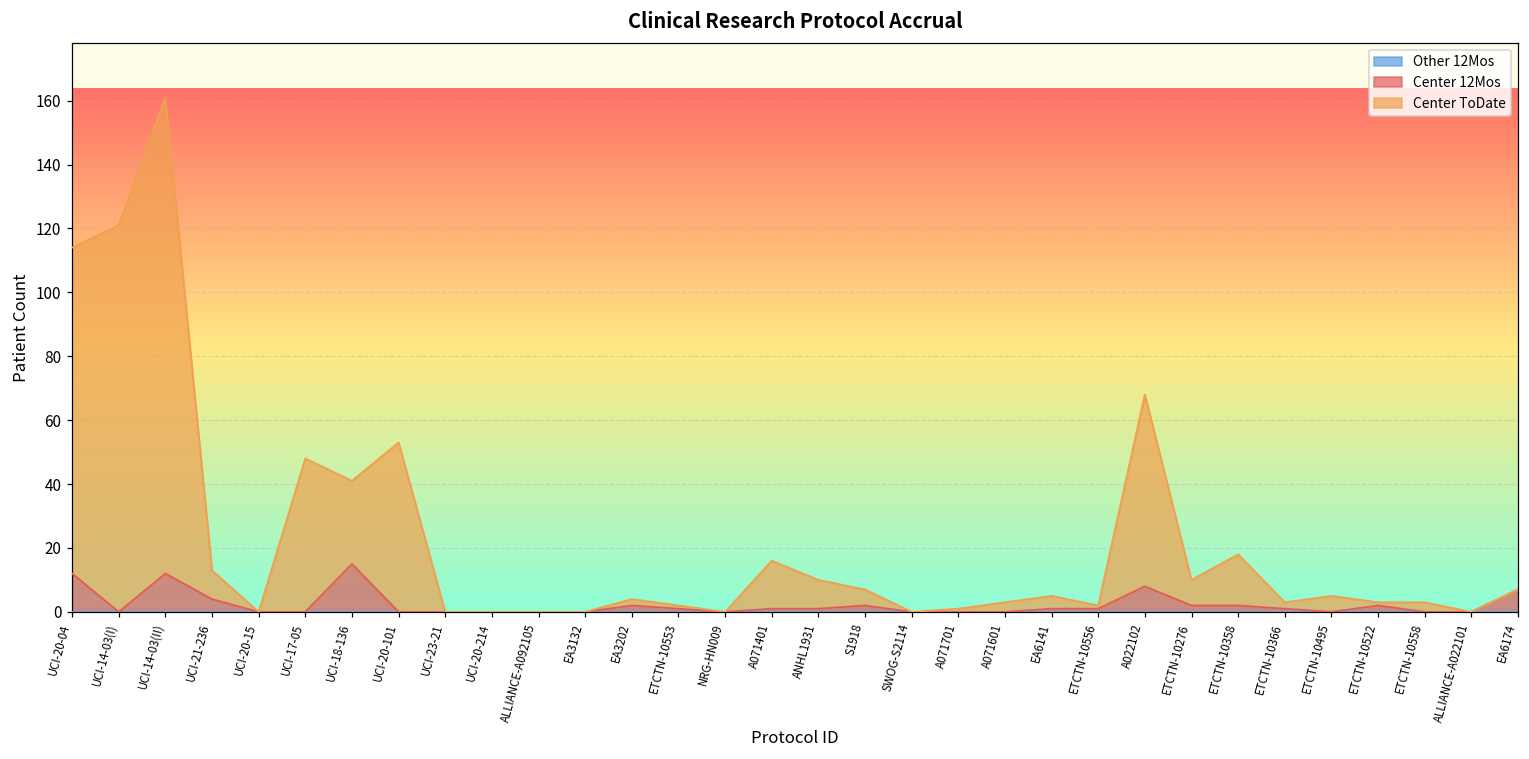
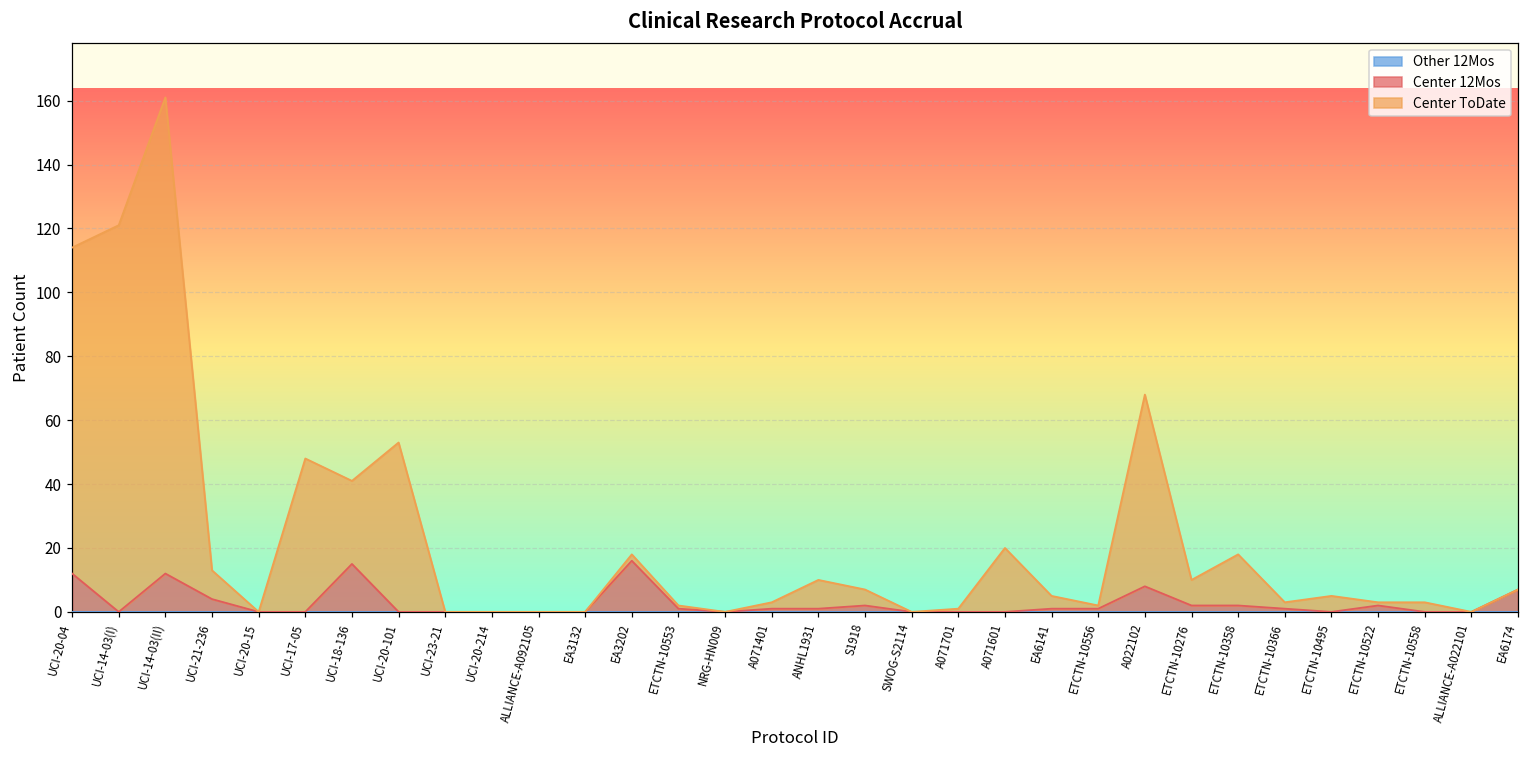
Center 12Mos, EA3202: 2 -> 16
Center ToDate, A071401: 15 -> 2
Center ToDate, A071601: 3 -> 20
